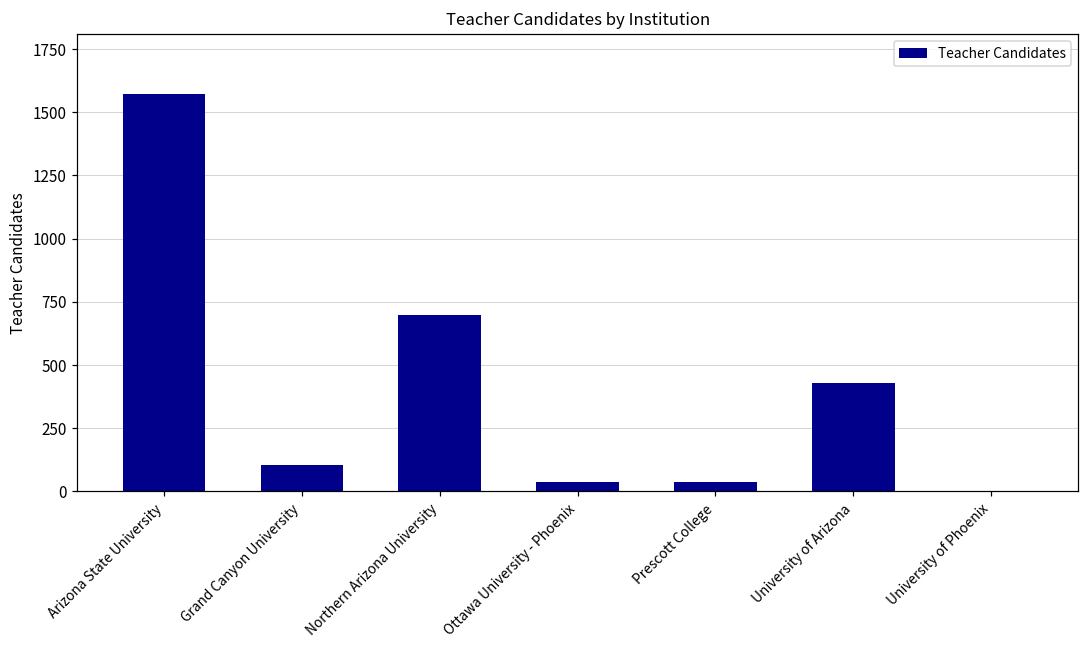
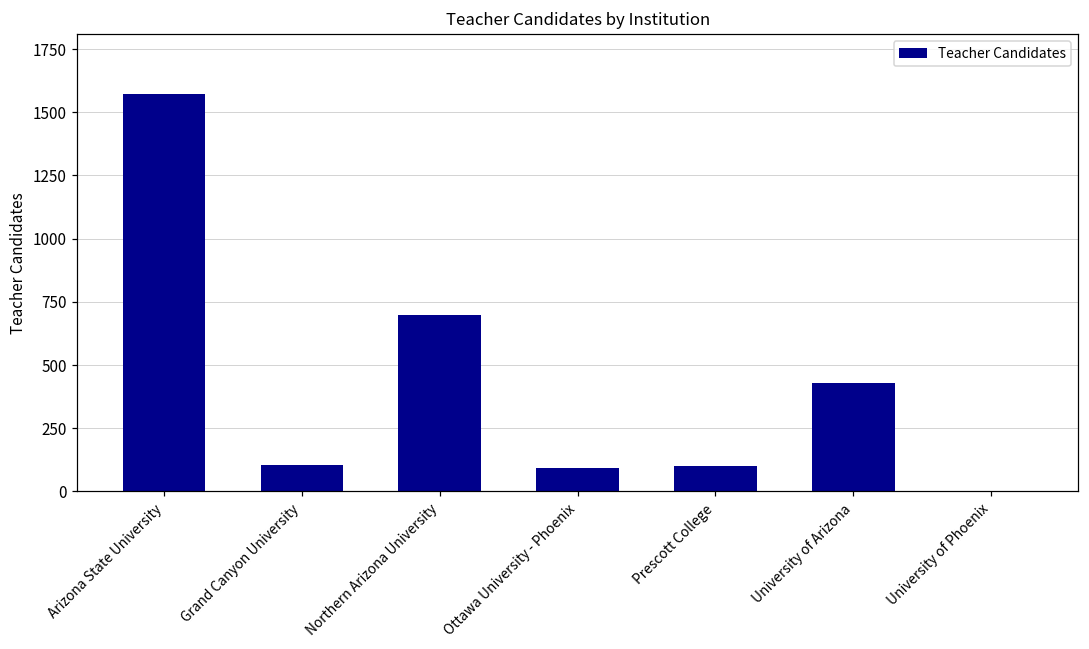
Ottawa University - Phoenix: 40 -> 90
Prescott College: 40 -> 100
